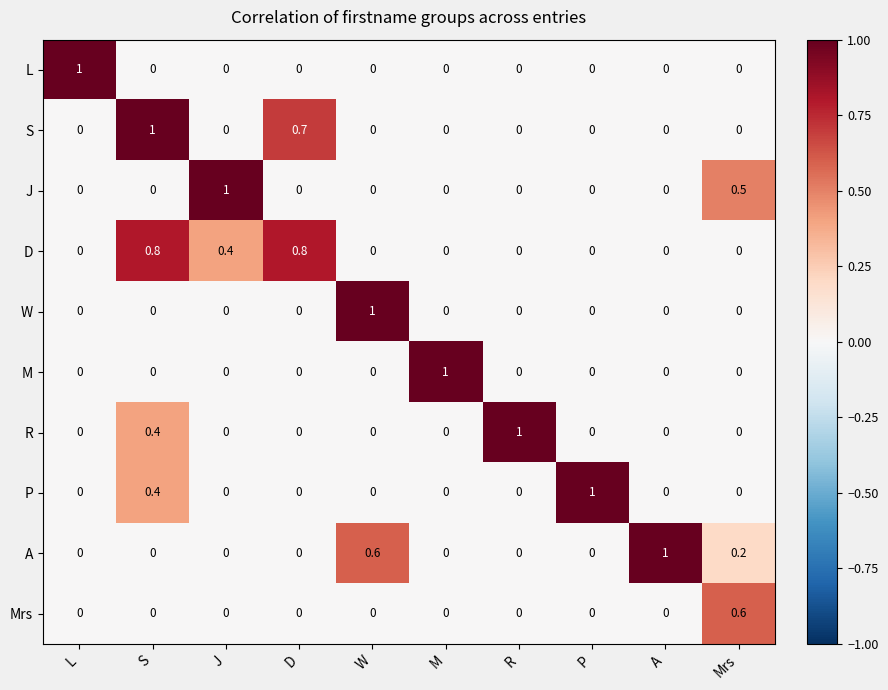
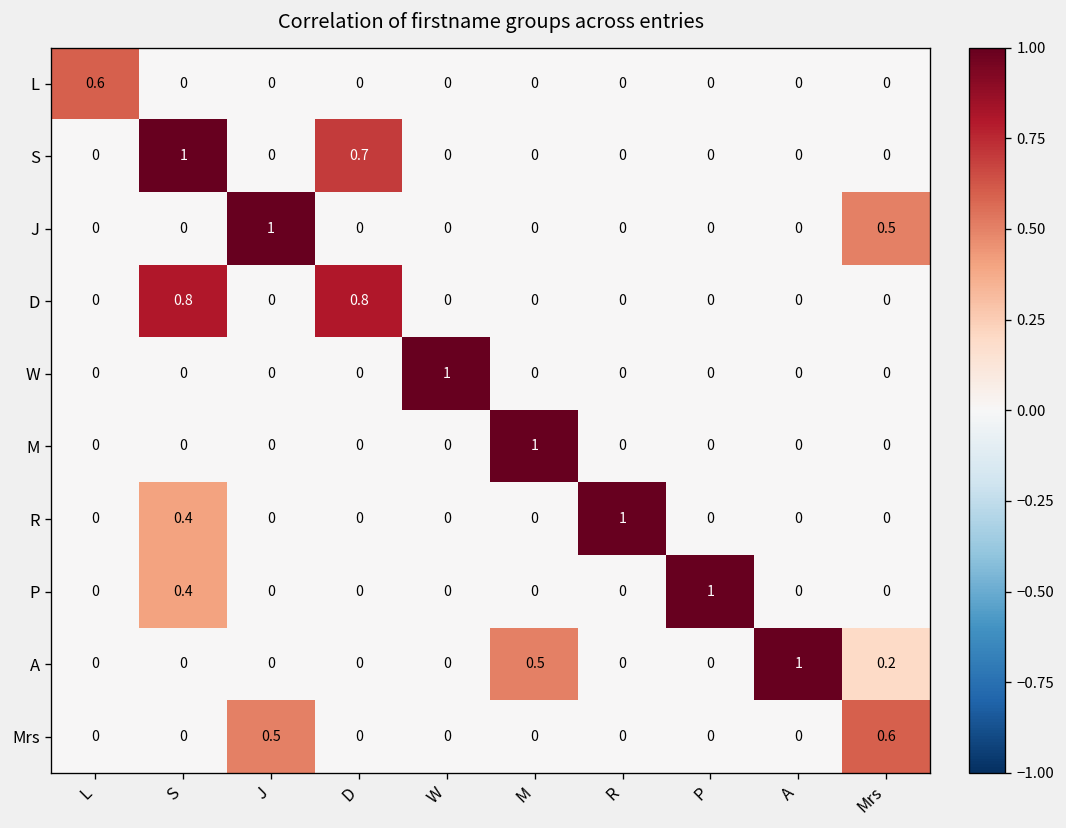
L, L: 1 -> 0.6
D, J: 0.4 -> 0
A, W: 0.6 -> 0
A, M: 0 -> 0.5
Mrs, J: 0 -> 0.5
